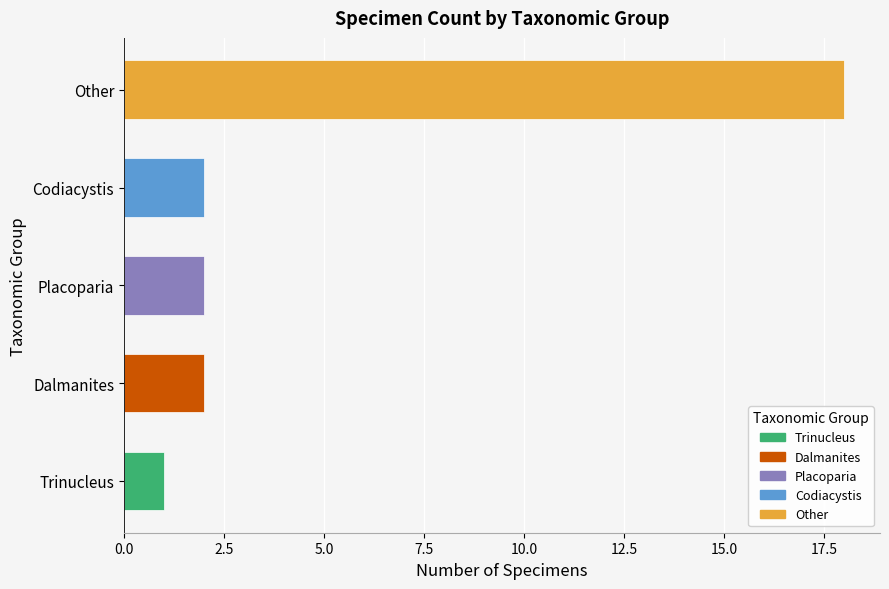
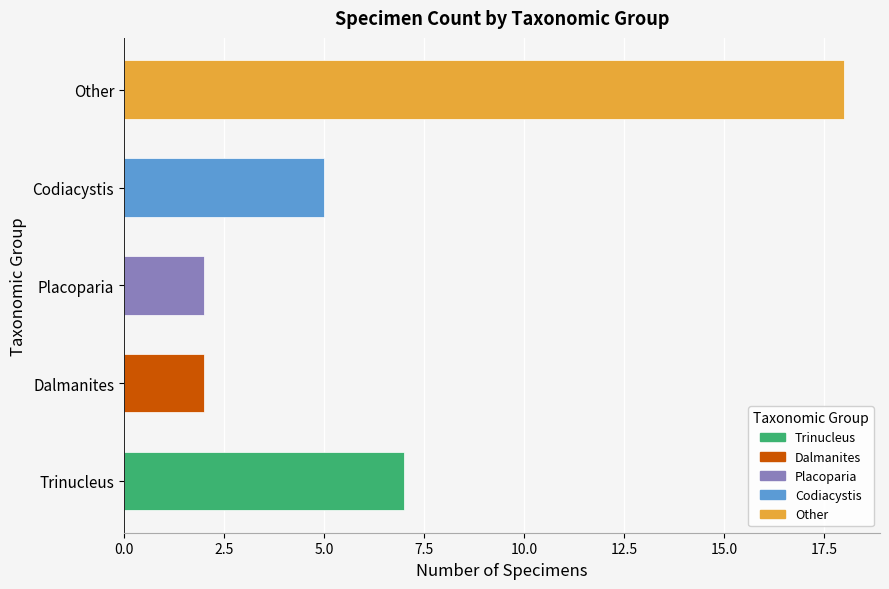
Codiacystis: 2 -> 5
Trinucleus: 1 -> 7
